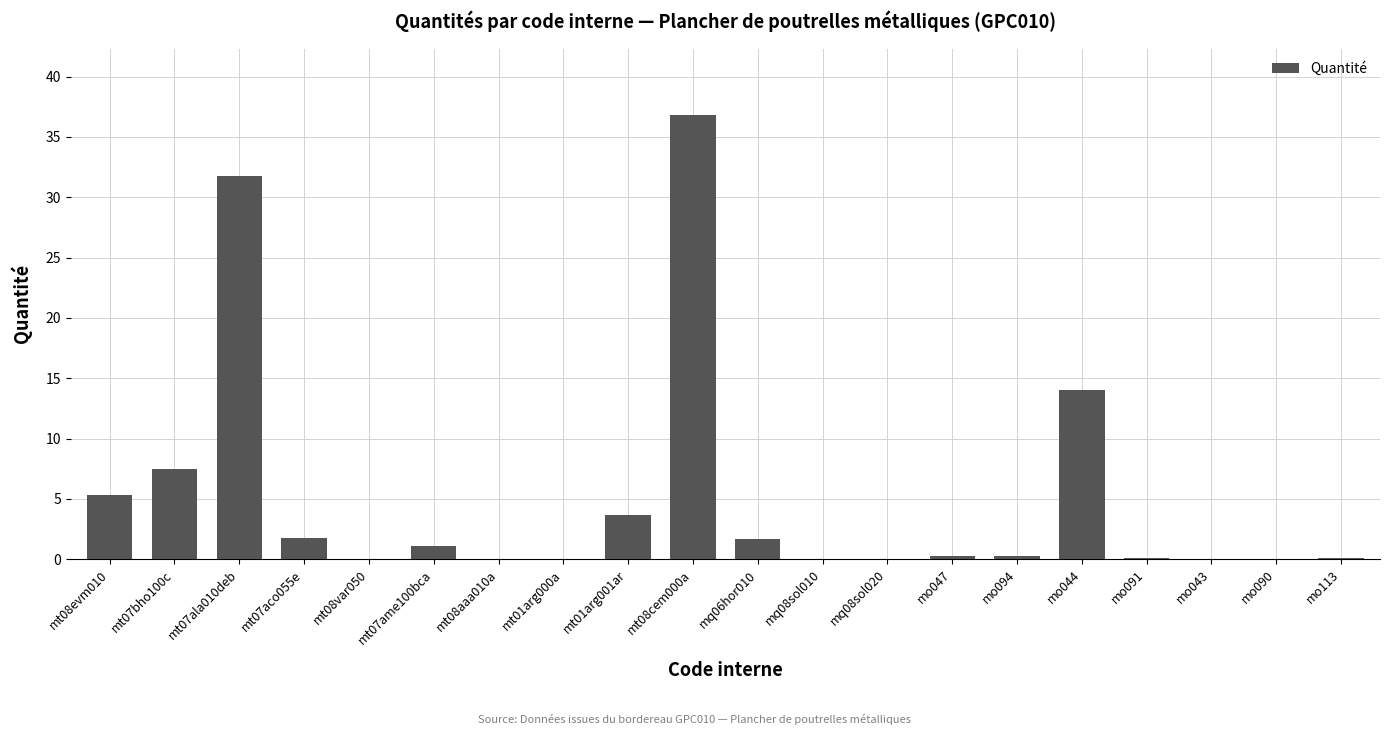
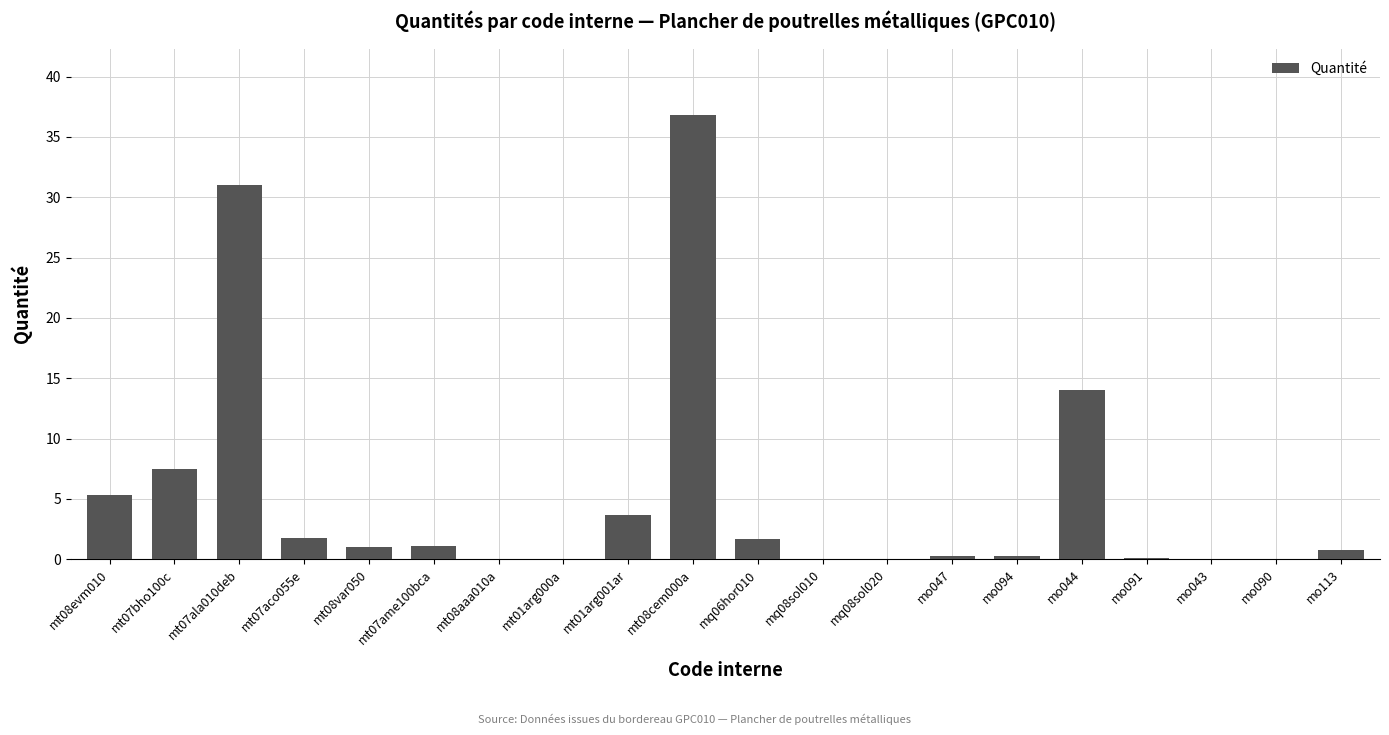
mt07ala010deb: 31.7 -> 31.0
mt08var050: 0.0 -> 1.0
mo113: 0.1 -> 0.8
